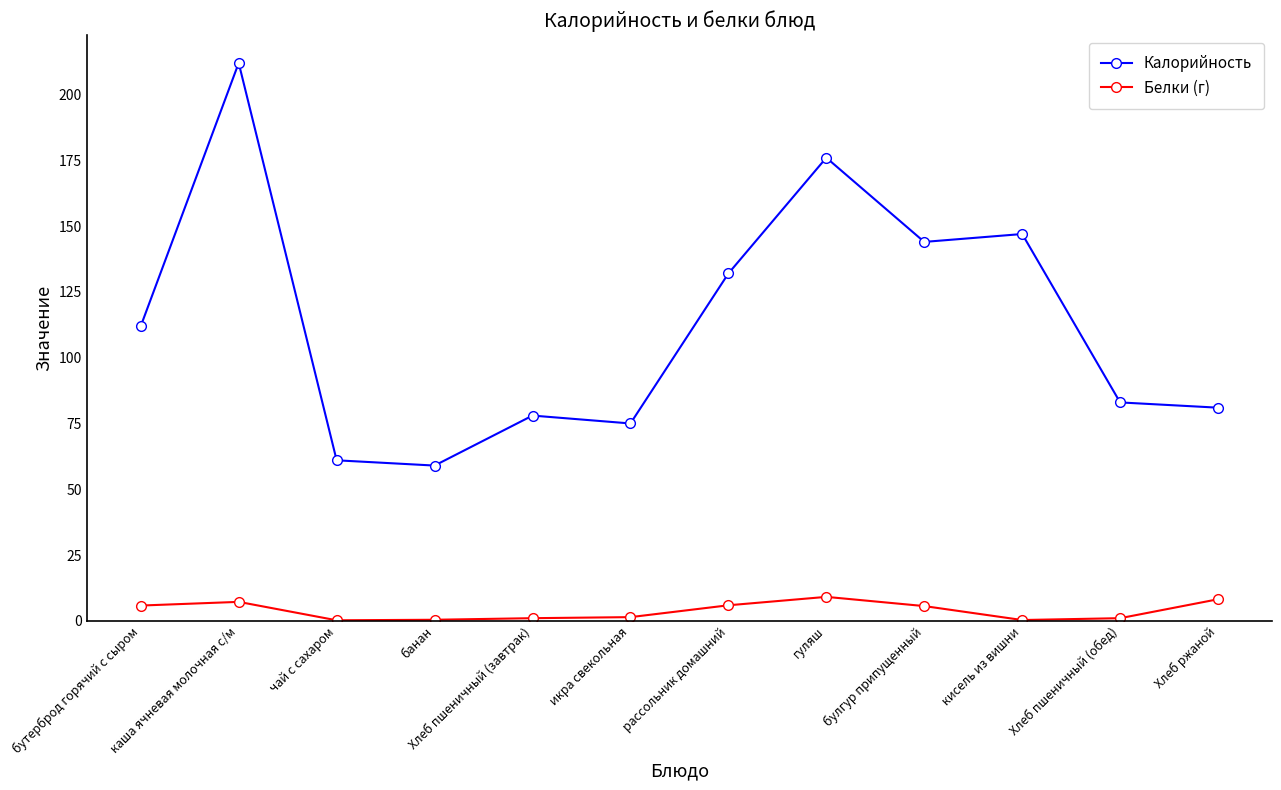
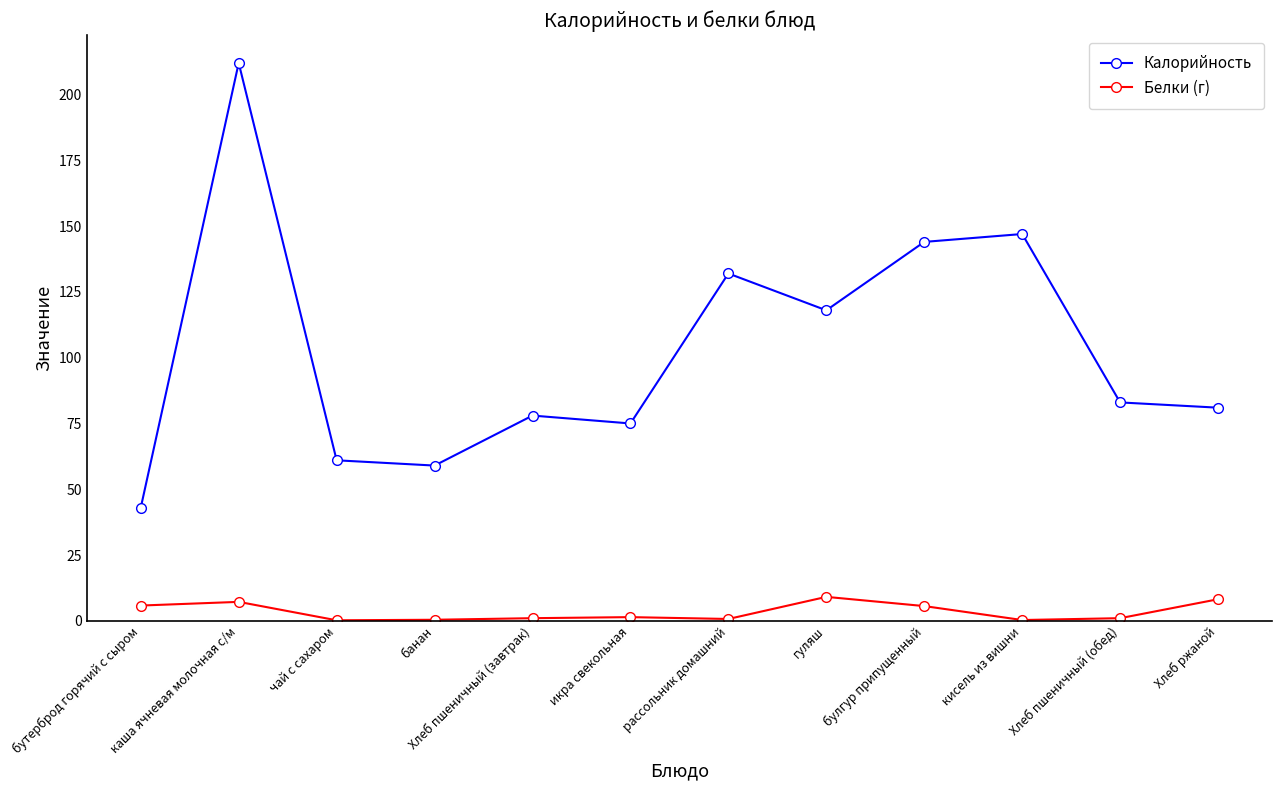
Калорийность, бутерброд горячий с сыром: 112 -> 43
Белки (г), рассольник домашний: 6 -> 1
Калорийность, гуляш: 176 -> 118
